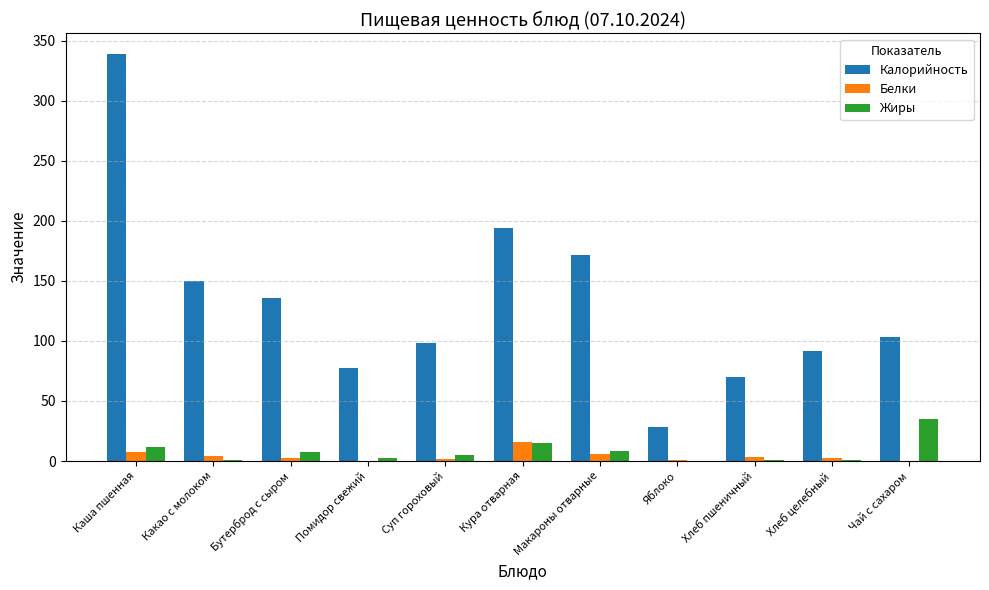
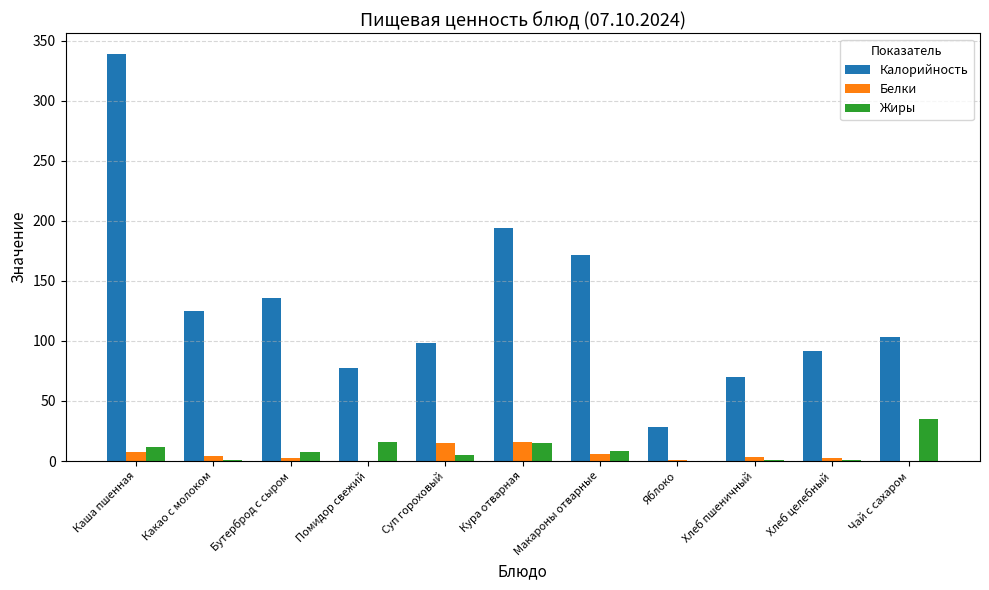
Калорийность, Какао с молоком: 150 -> 125
Жиры, Помидор свежий: 3 -> 16
Белки, Суп гороховый: 2 -> 15
